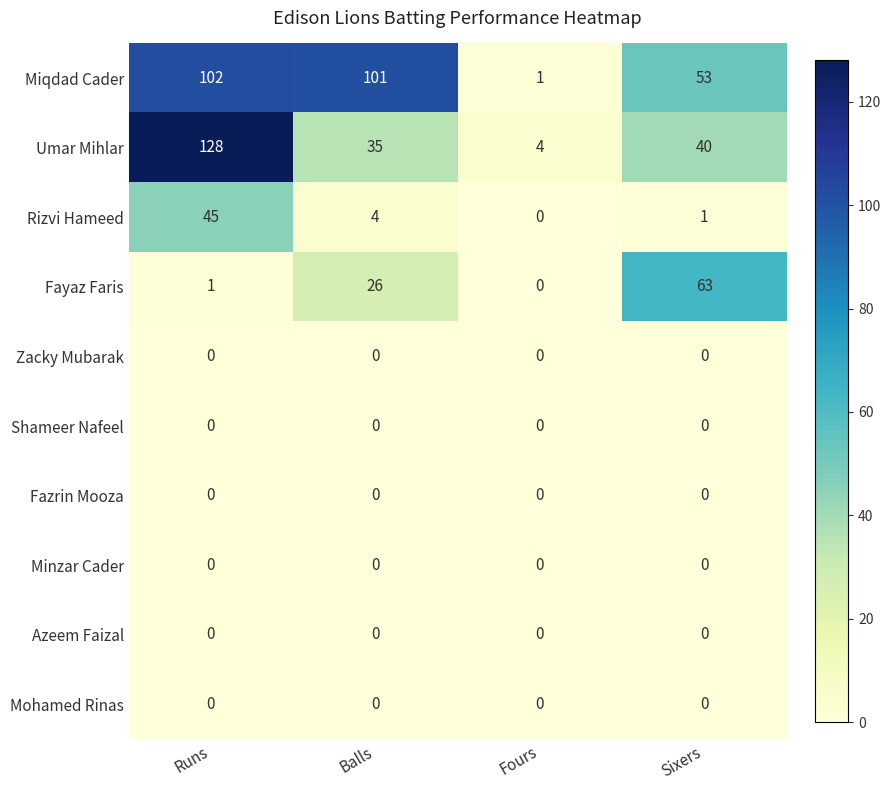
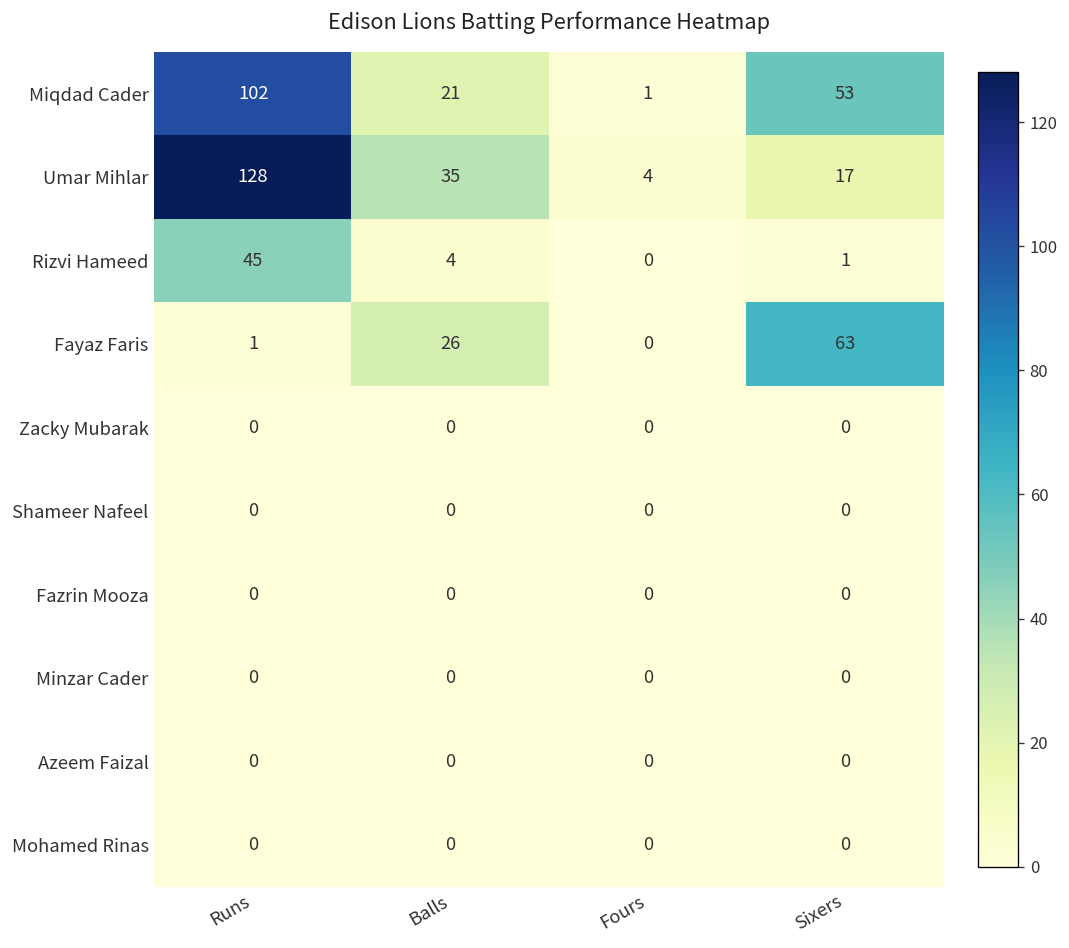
Miqdad Cader, Balls: 101 -> 21
Umar Mihlar, Sixers: 40 -> 17
